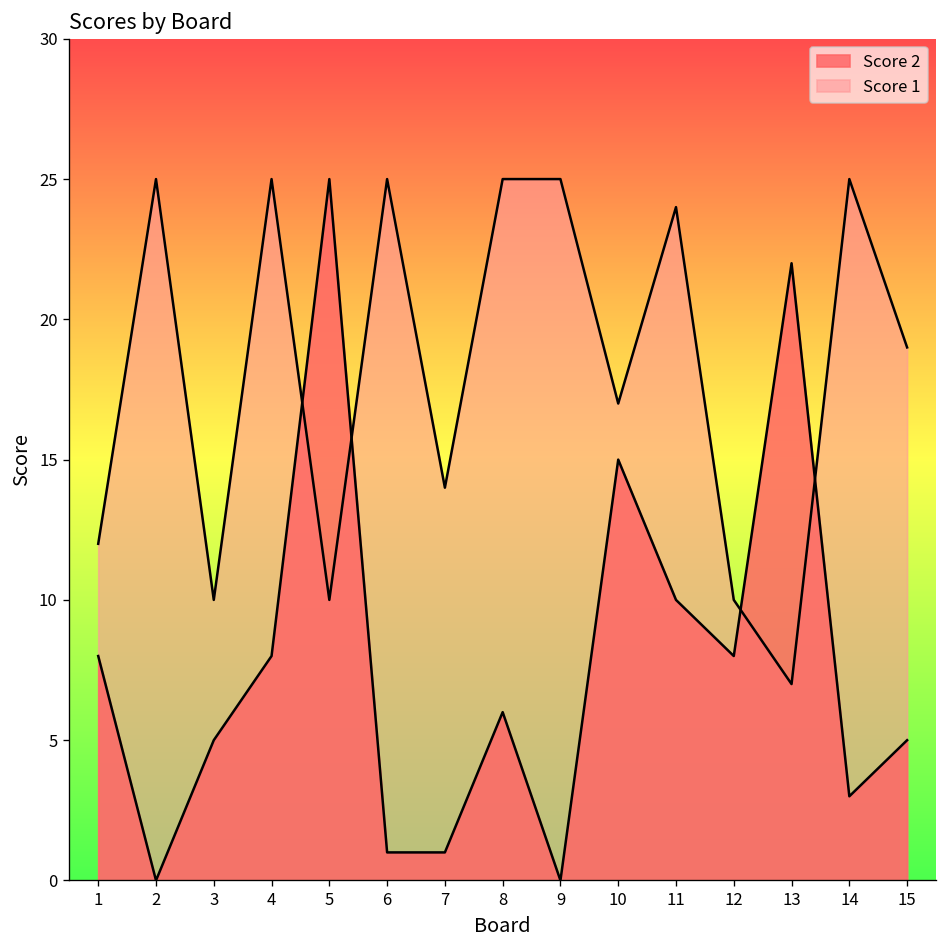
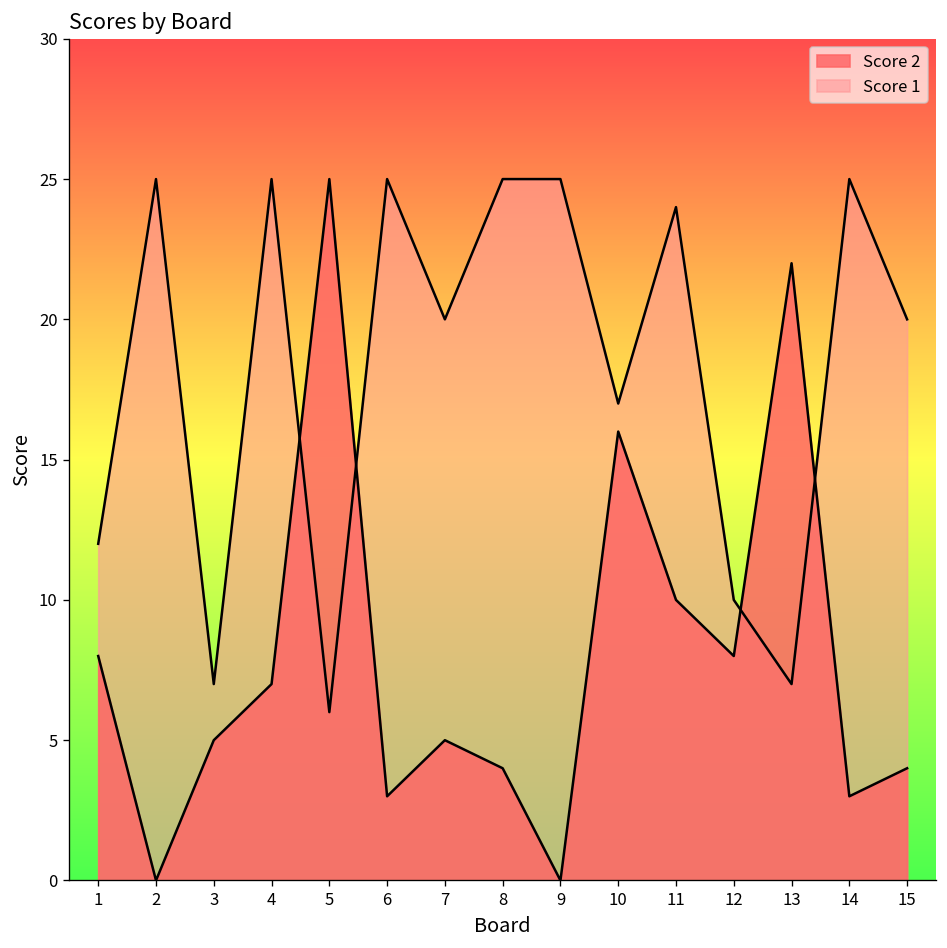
Score 1, 3: 10 -> 7
Score 2, 4: 8 -> 7
Score 1, 5: 10 -> 6
Score 2, 6: 1 -> 3
Score 2, 7: 1 -> 5
Score 1, 7: 14 -> 20
Score 2, 8: 6 -> 4
Score 2, 10: 15 -> 16
Score 2, 15: 5 -> 4
Score 1, 15: 19 -> 20
